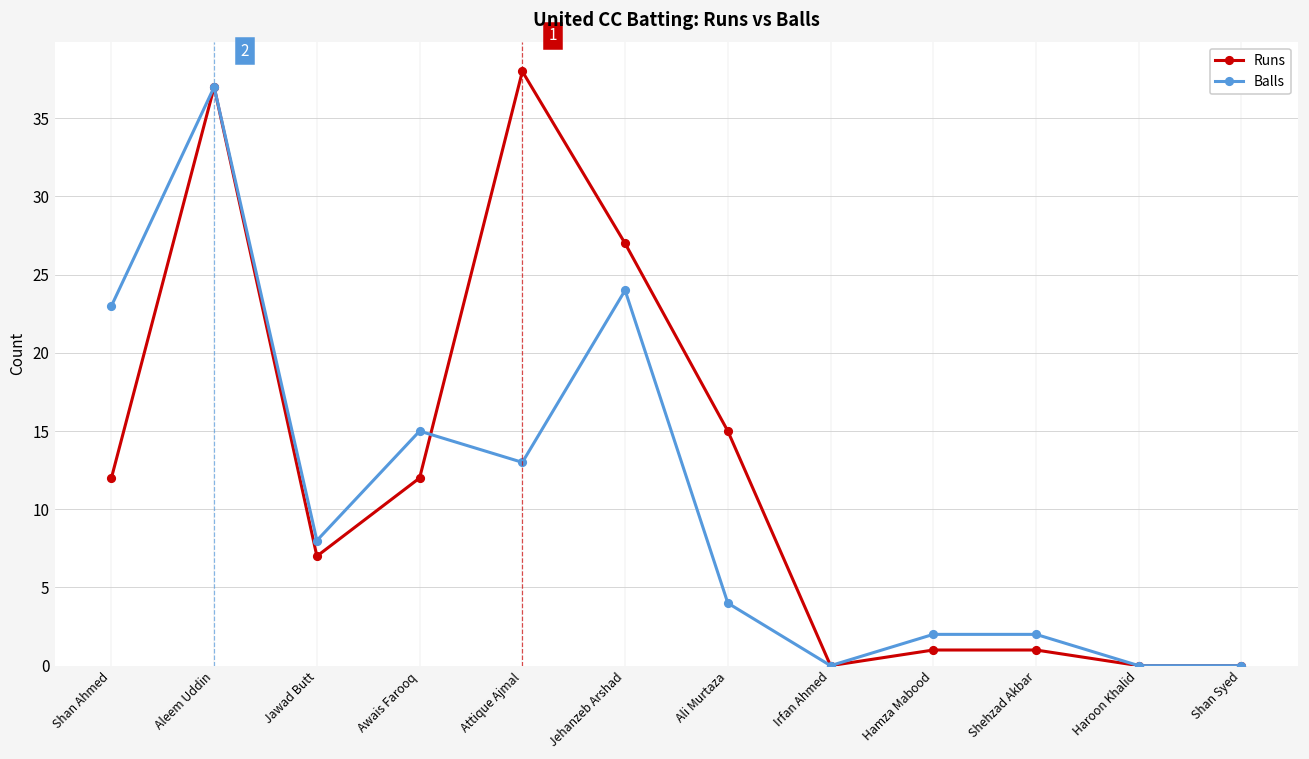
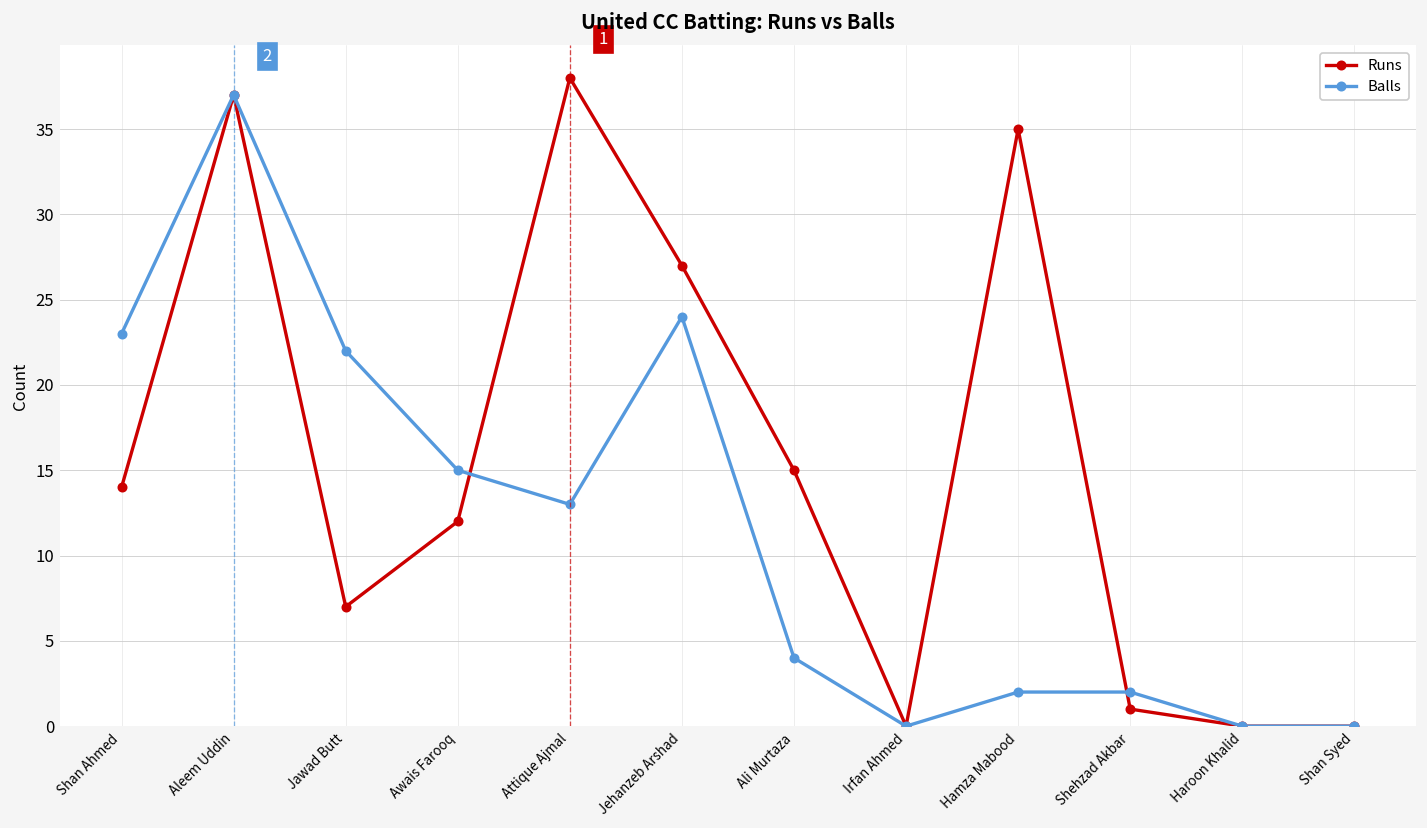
Runs, Shan Ahmed: 12 -> 14
Balls, Jawad Butt: 8 -> 22
Runs, Hamza Mabood: 1 -> 35
